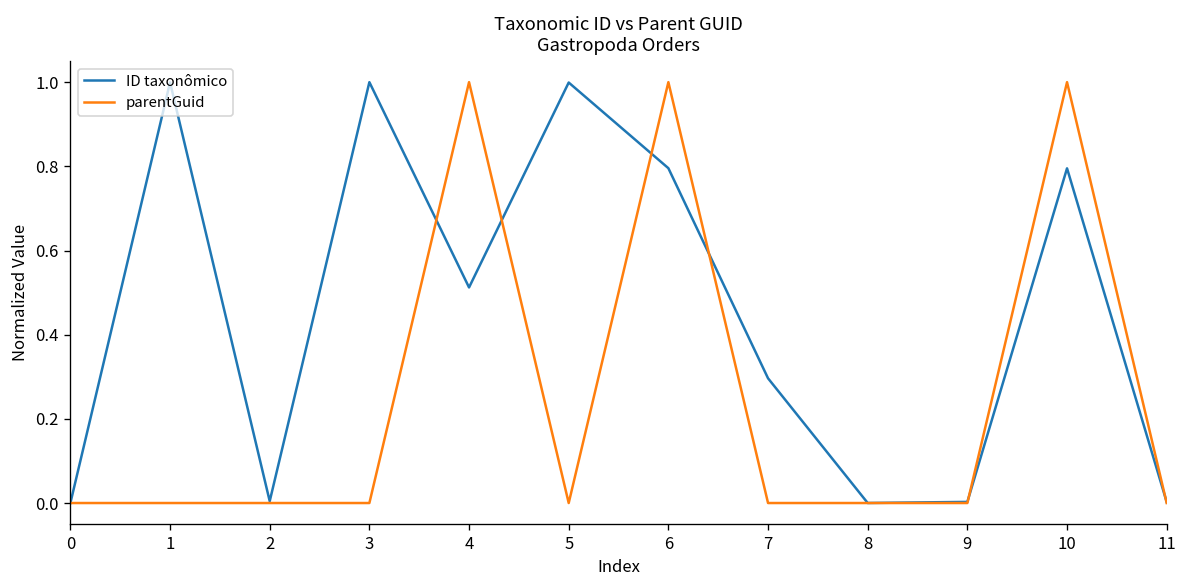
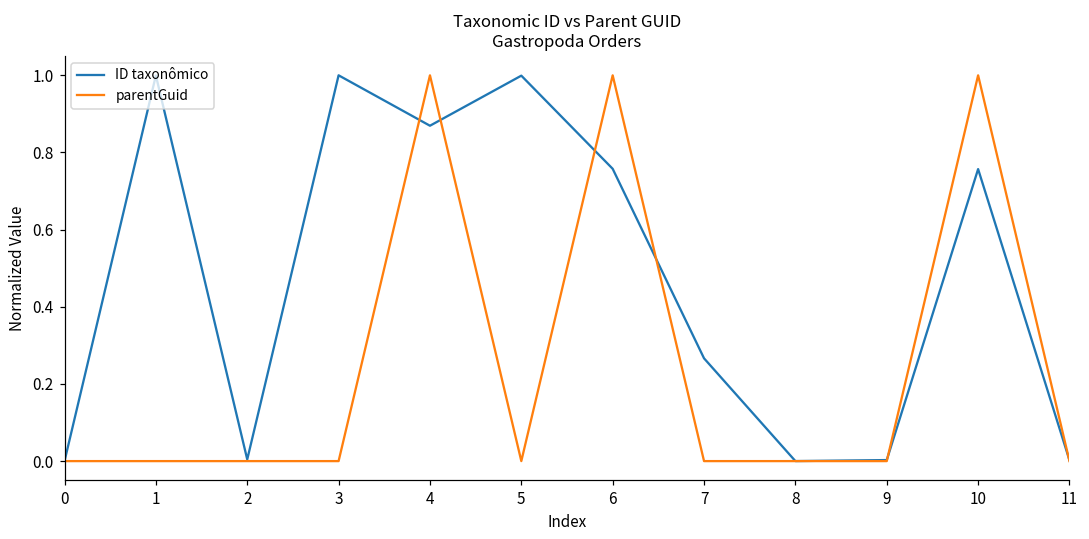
ID taxonômico, 4: 0.51 -> 0.87
ID taxonômico, 6: 0.80 -> 0.76
ID taxonômico, 7: 0.30 -> 0.27
ID taxonômico, 10: 0.80 -> 0.76
